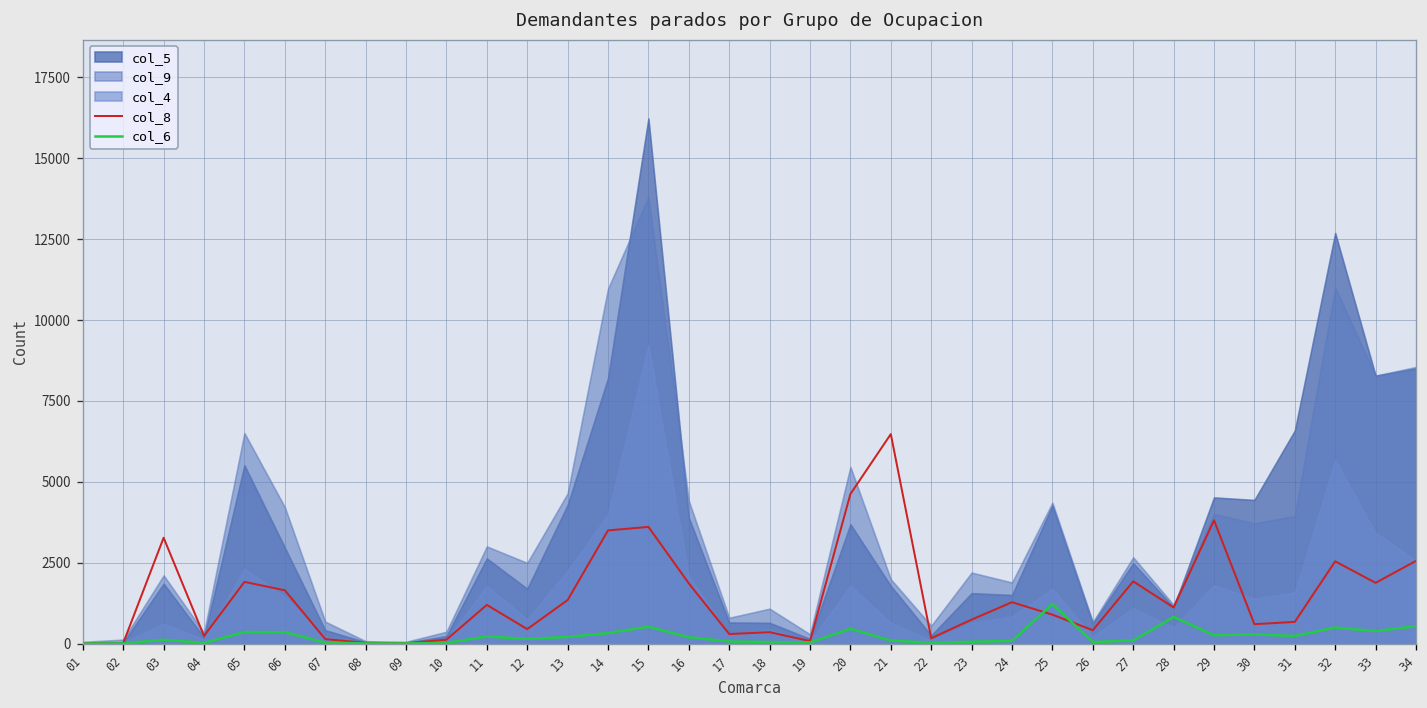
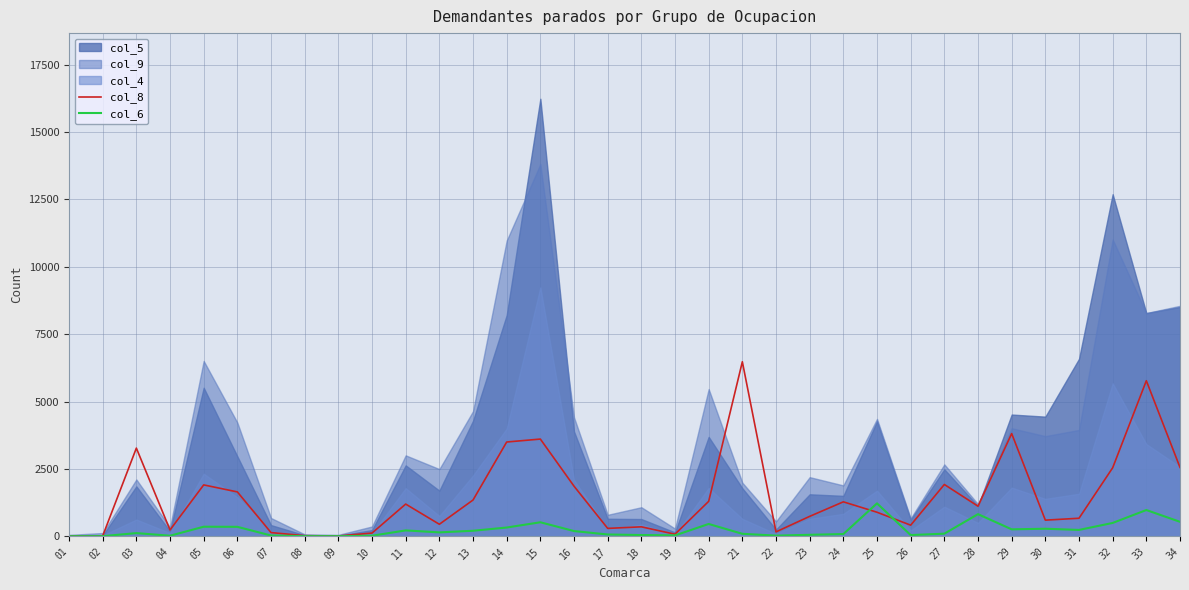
col_8, 20: 4600 -> 1300
col_8, 33: 1900 -> 5800
col_6, 33: 400 -> 1000
